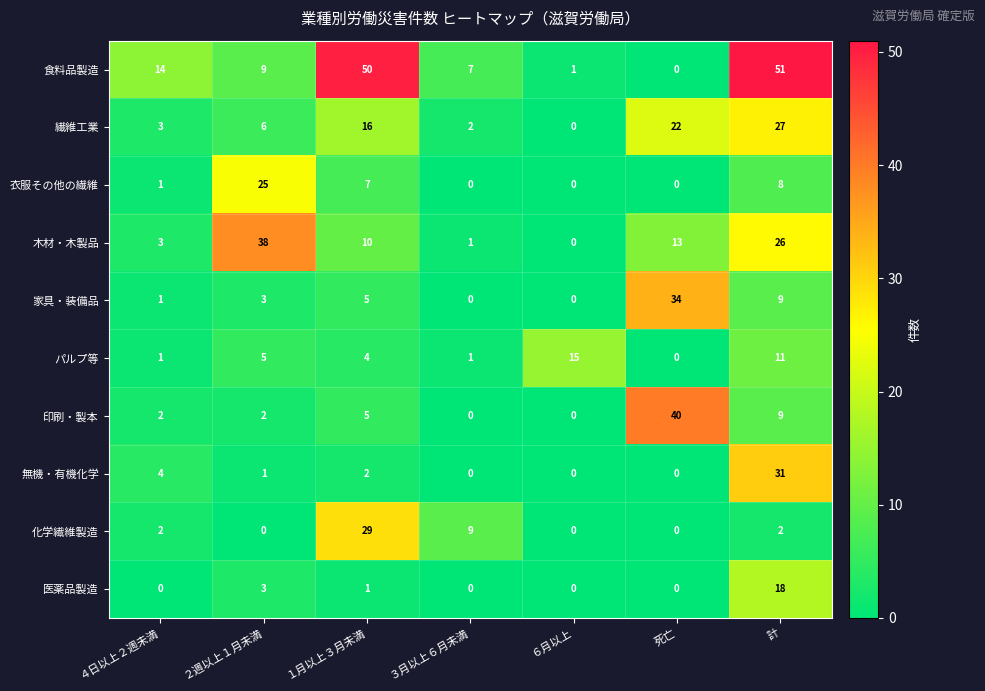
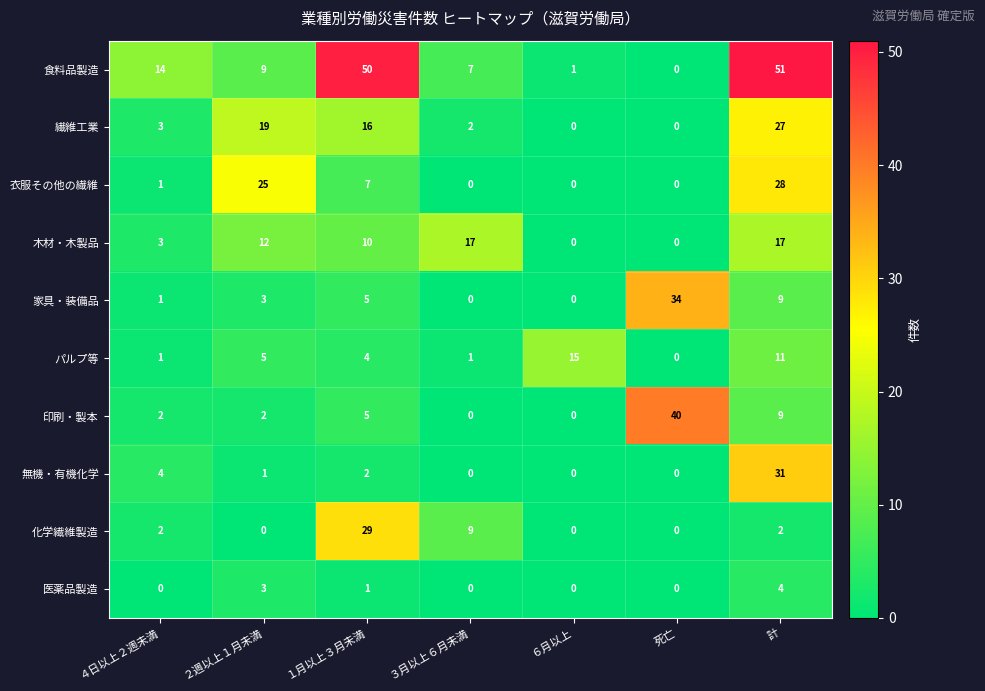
繊維工業, ２週以上１月未満: 6 -> 19
繊維工業, 死亡: 22 -> 0
衣服その他の繊維, 計: 8 -> 28
木材・木製品, ２週以上１月未満: 38 -> 12
木材・木製品, ３月以上６月未満: 1 -> 17
木材・木製品, 死亡: 13 -> 0
木材・木製品, 計: 26 -> 17
医薬品製造, 計: 18 -> 4
